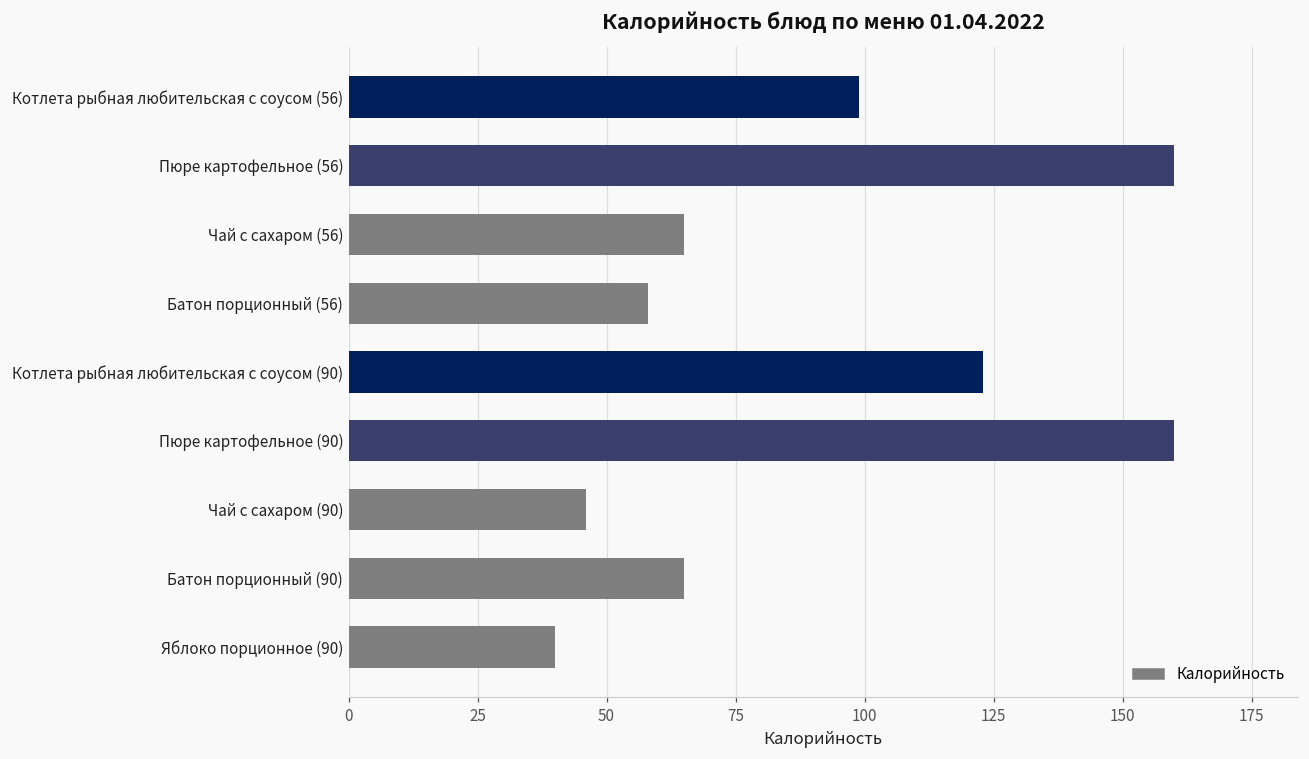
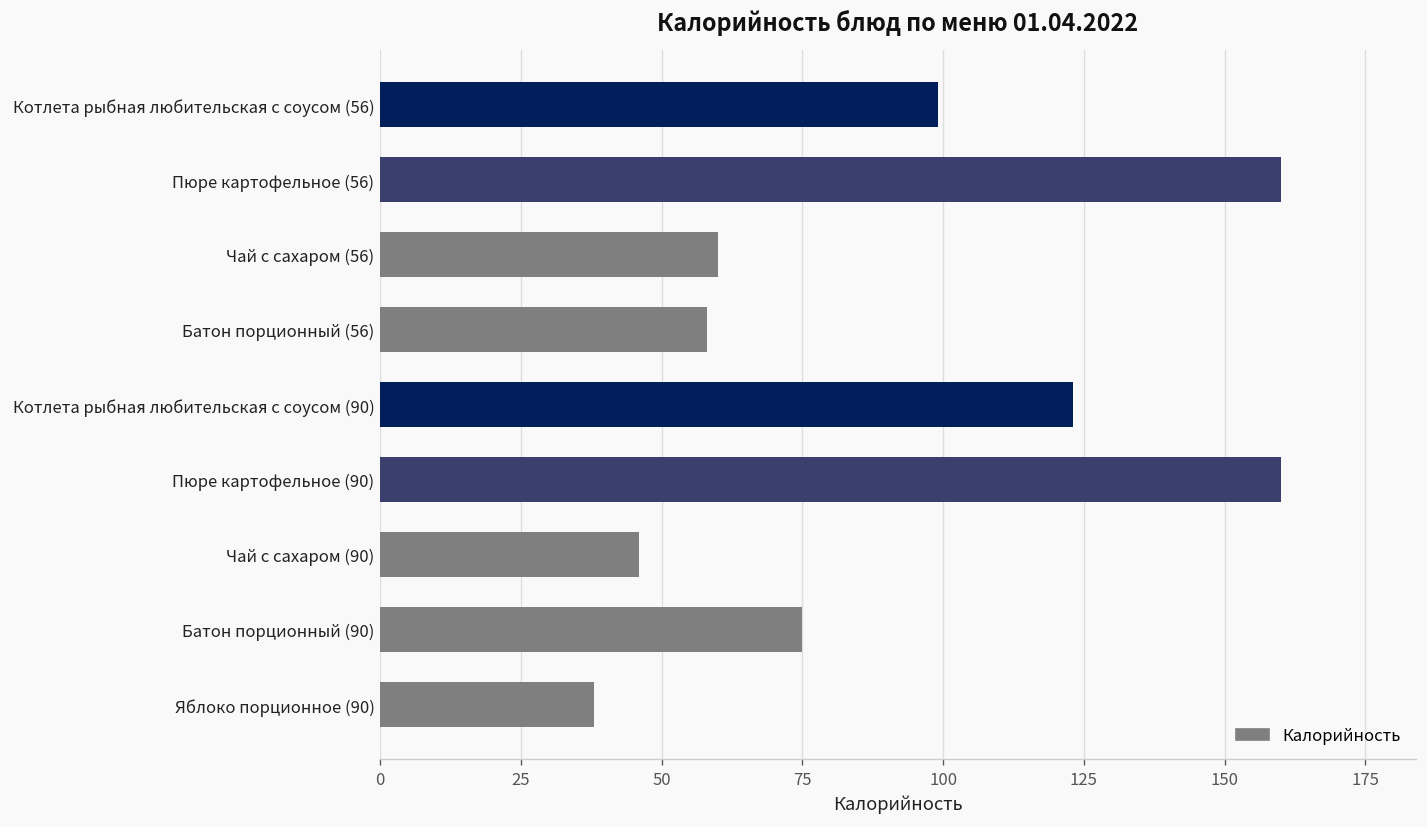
Чай с сахаром (56): 65 -> 60
Батон порционный (90): 65 -> 75
Яблоко порционное (90): 40 -> 38
